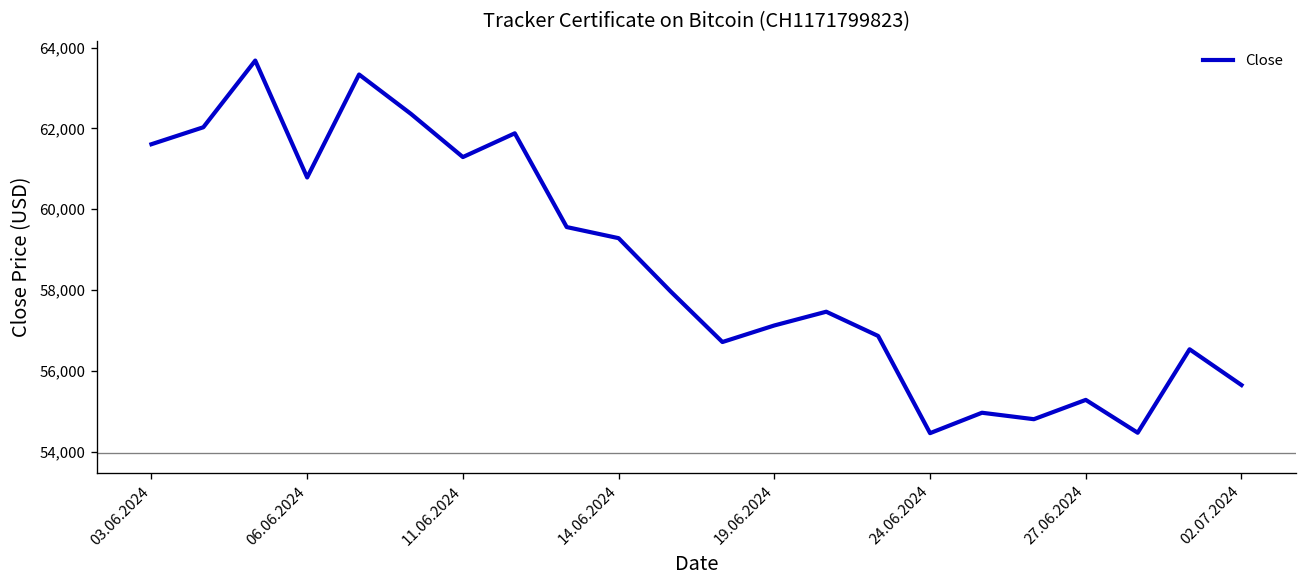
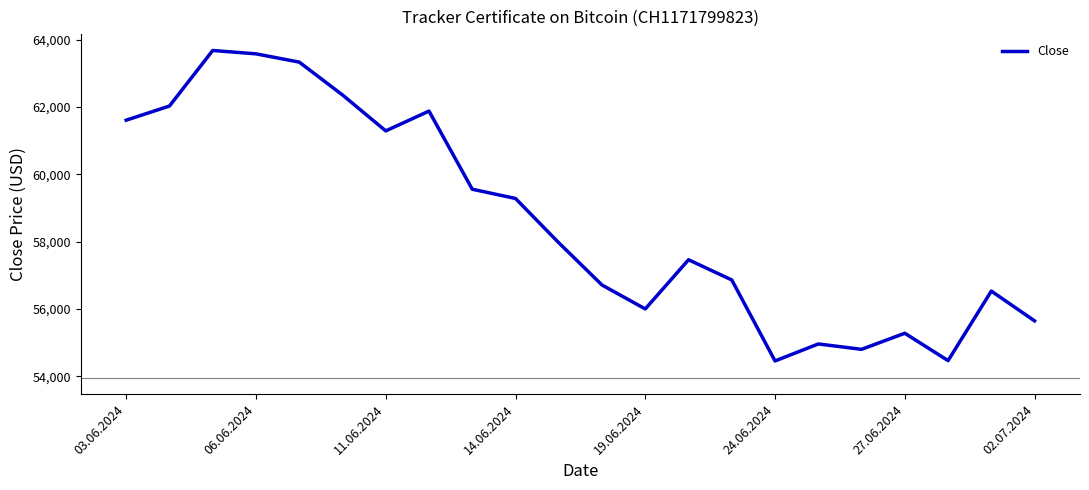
06.06.2024: 60,800 -> 63,600
19.06.2024: 57,100 -> 56,000
